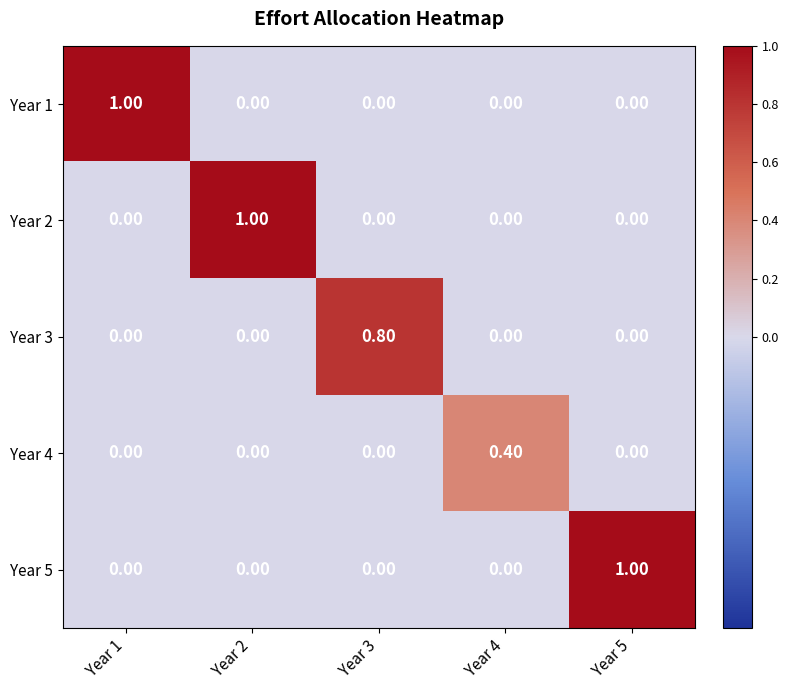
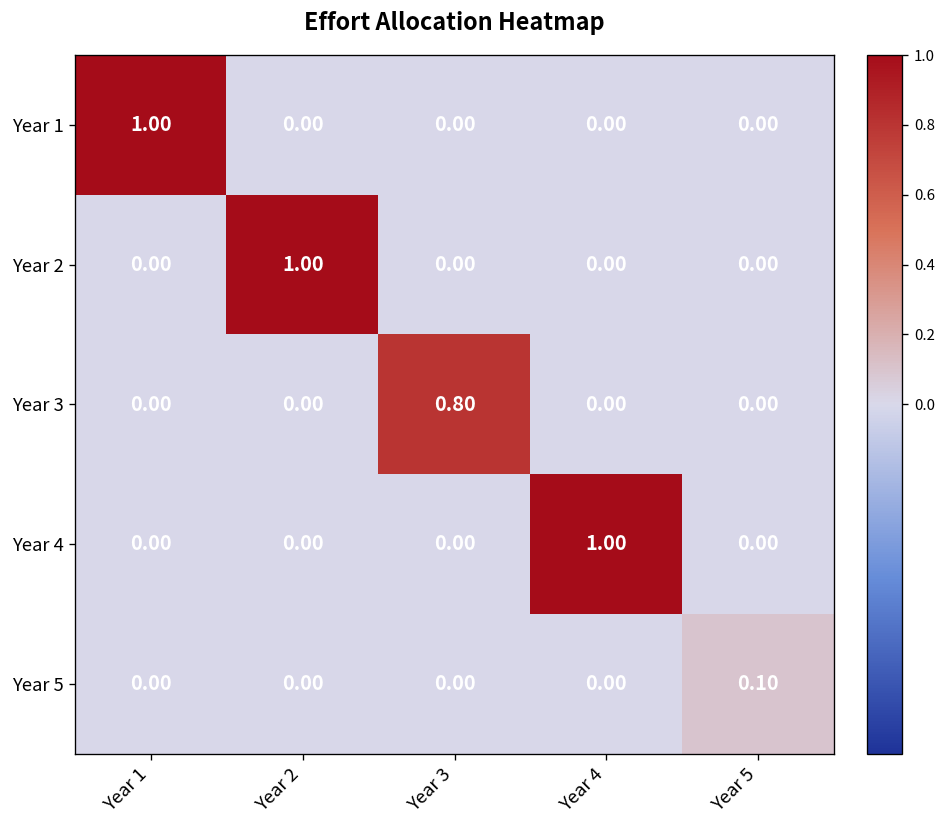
Year 4, Year 4: 0.40 -> 1.00
Year 5, Year 5: 1.00 -> 0.10
